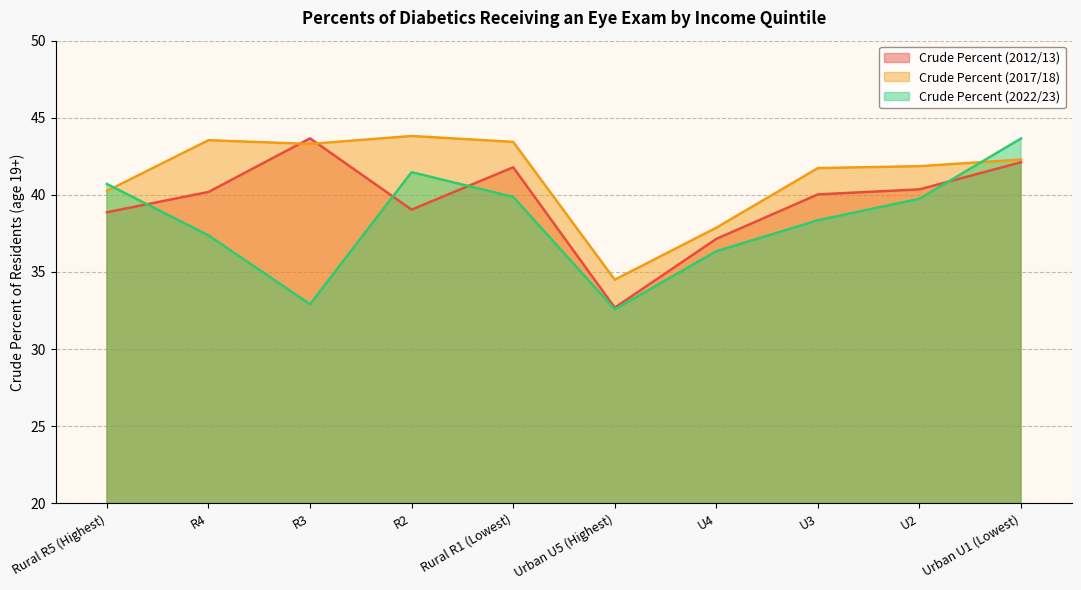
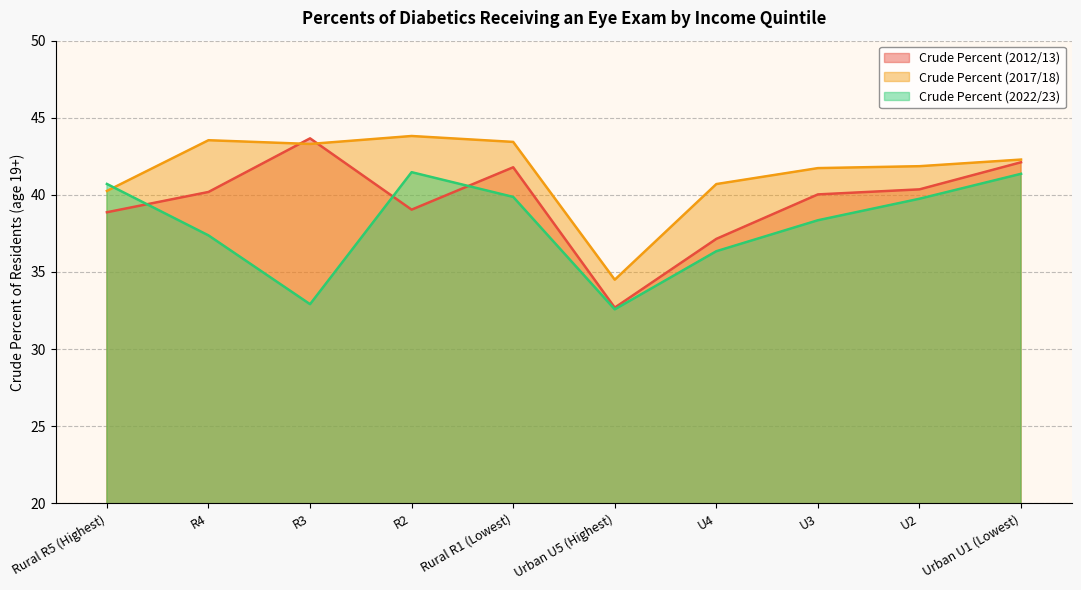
Crude Percent (2017/18), U4: 37.9 -> 40.7
Crude Percent (2022/23), Urban U1 (Lowest): 43.7 -> 41.4
